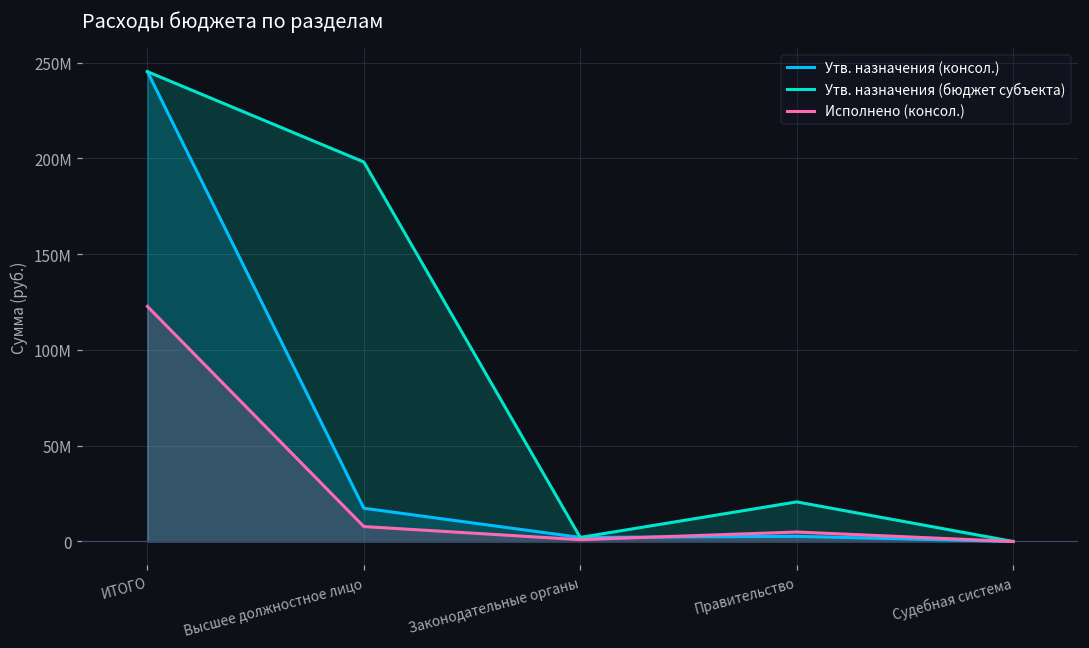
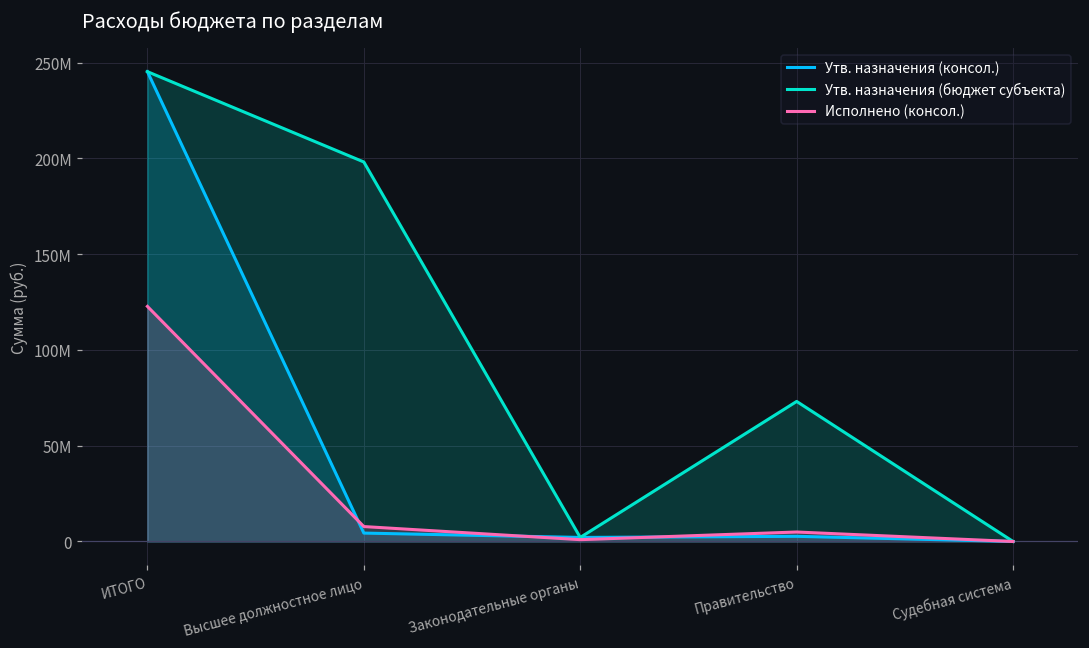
Утв. назначения (консол.), Высшее должностное лицо: 17000000 -> 4000000
Утв. назначения (бюджет субъекта), Правительство: 21000000 -> 73000000
